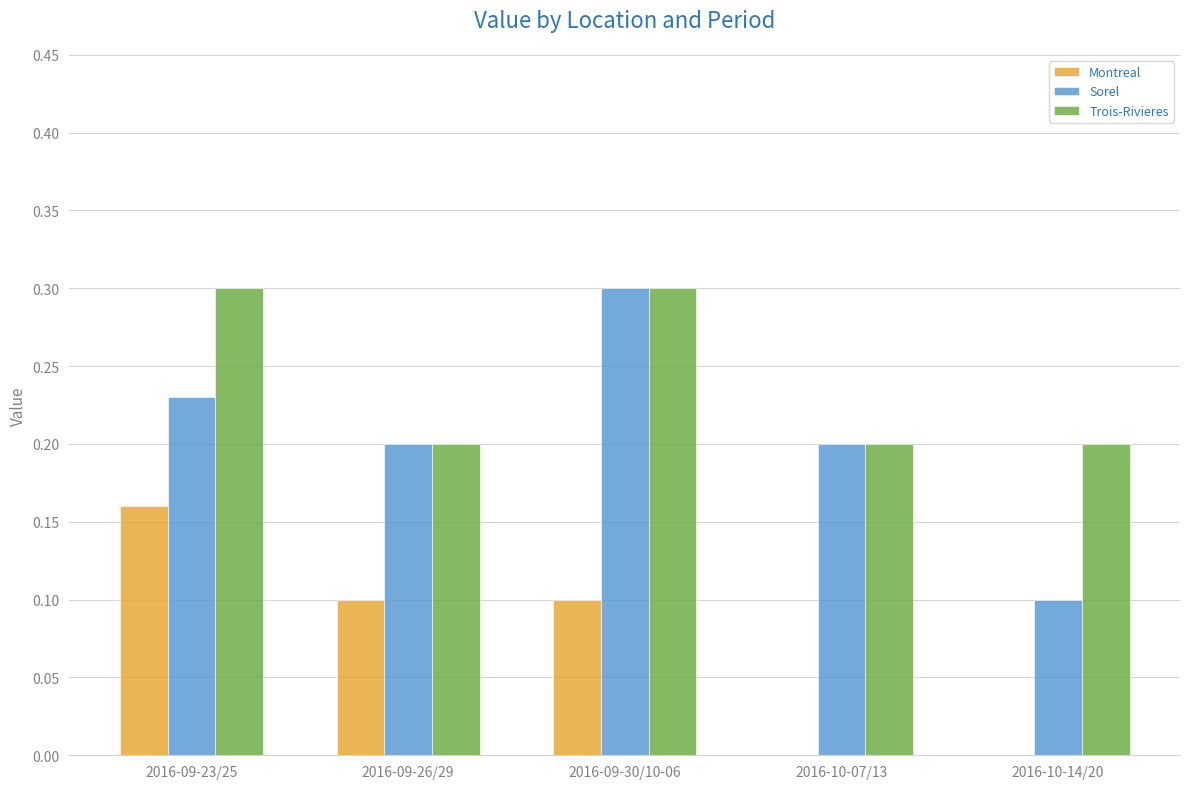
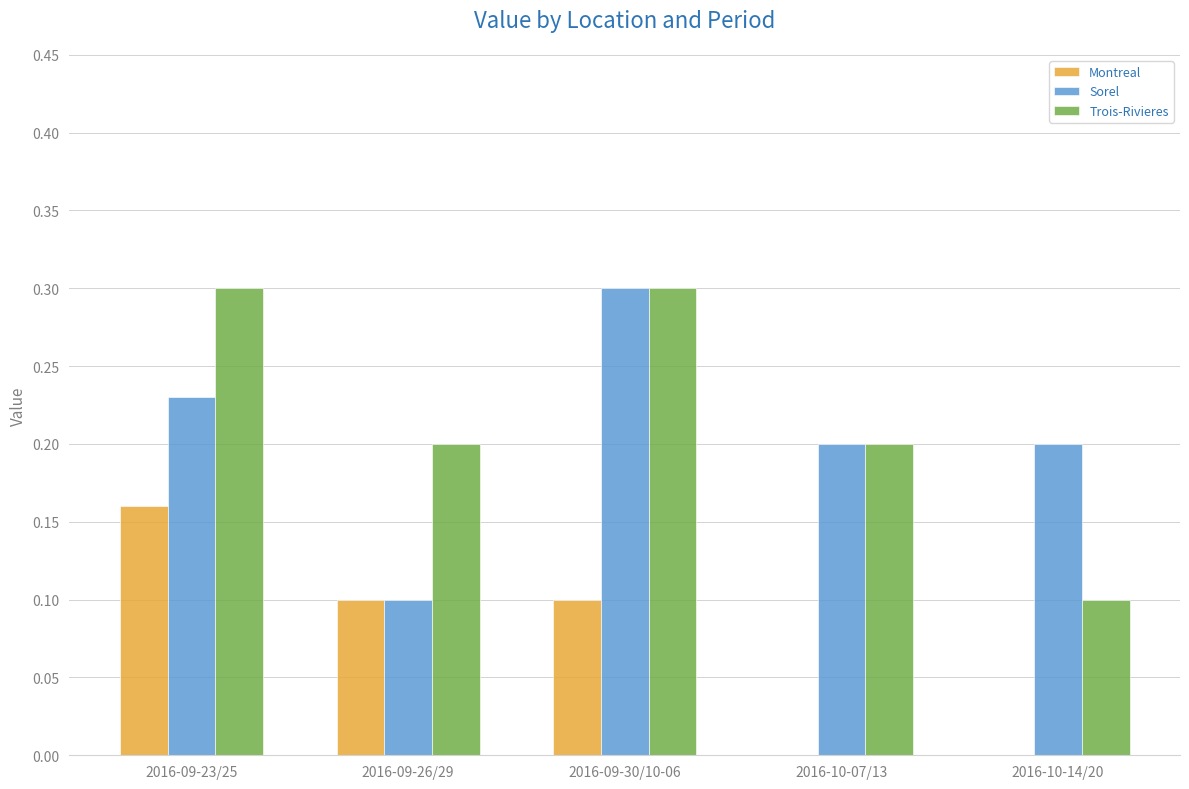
Sorel, 2016-09-26/29: 0.2 -> 0.1
Sorel, 2016-10-14/20: 0.1 -> 0.2
Trois-Rivieres, 2016-10-14/20: 0.2 -> 0.1
